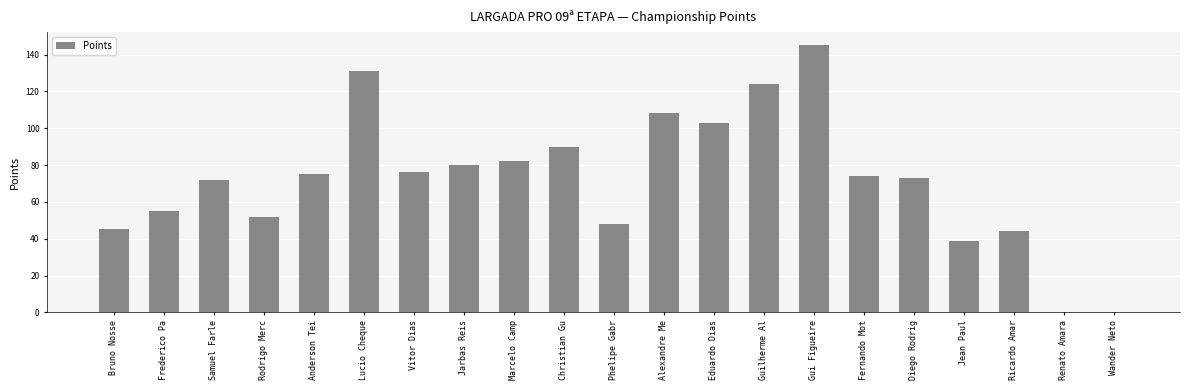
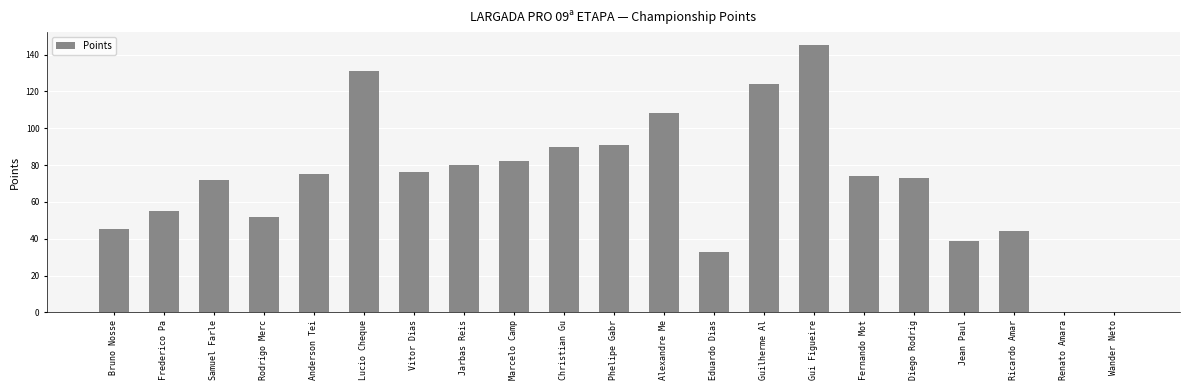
Phelipe Gabr: 48 -> 91
Eduardo Dias: 103 -> 33
